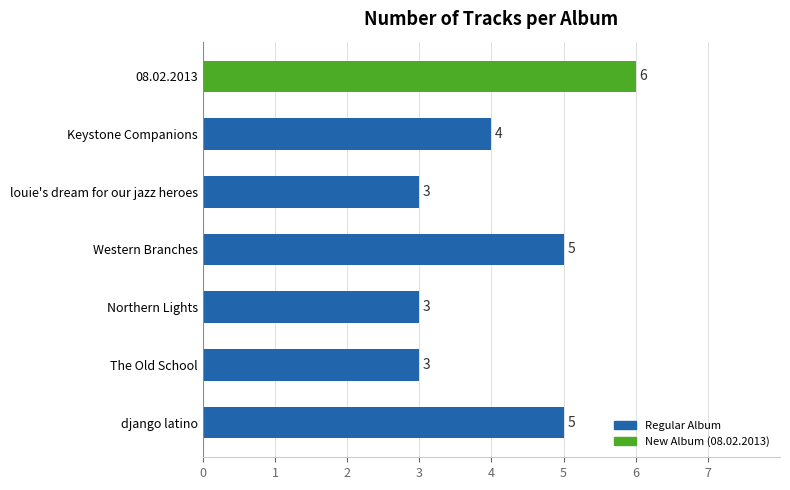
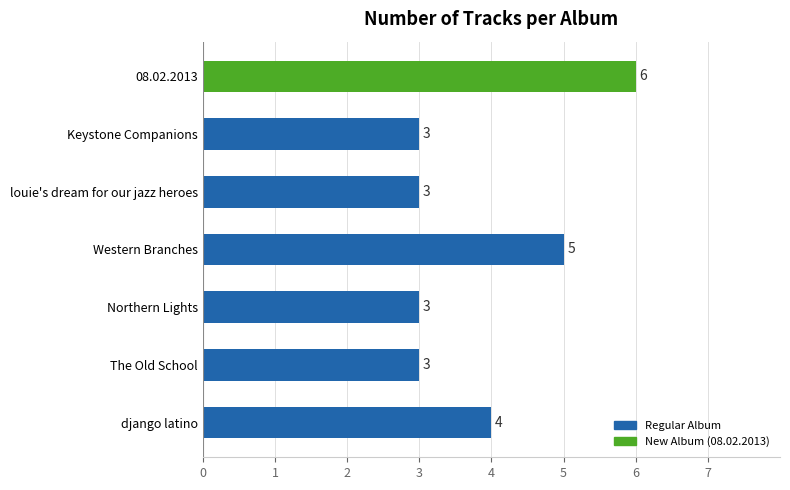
Keystone Companions: 4 -> 3
django latino: 5 -> 4
